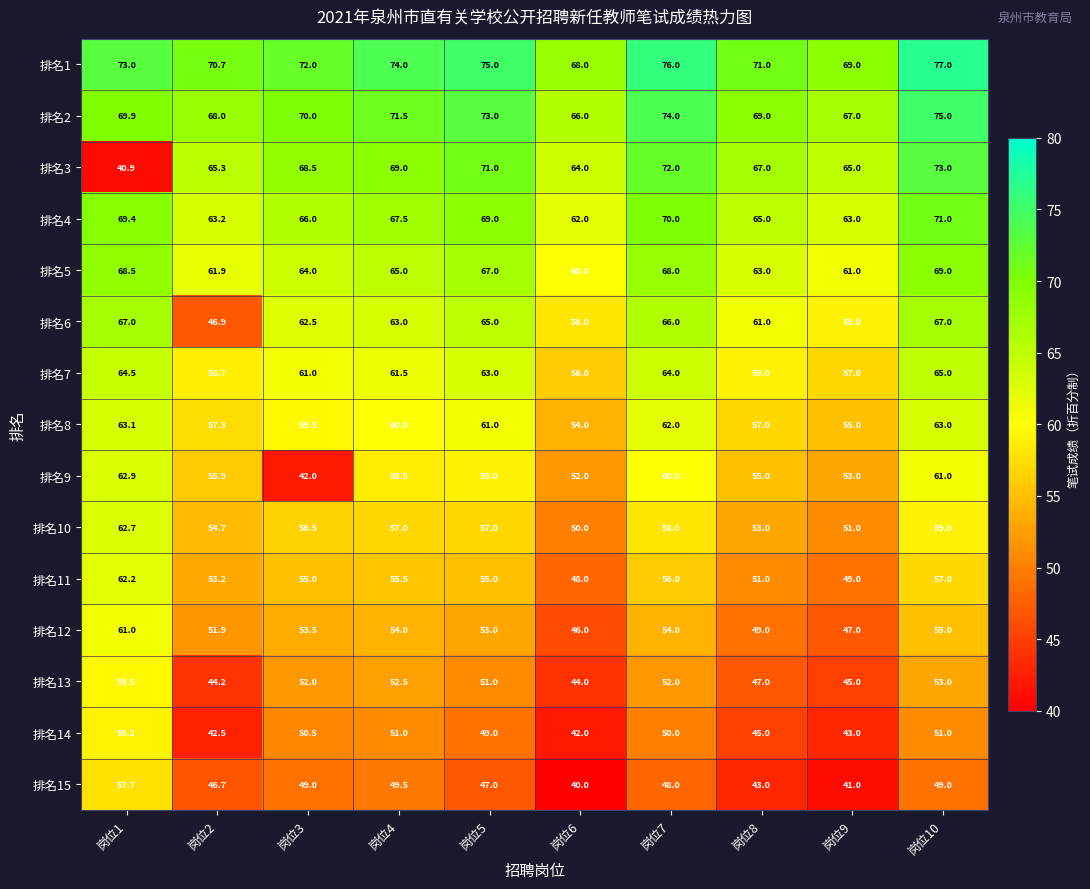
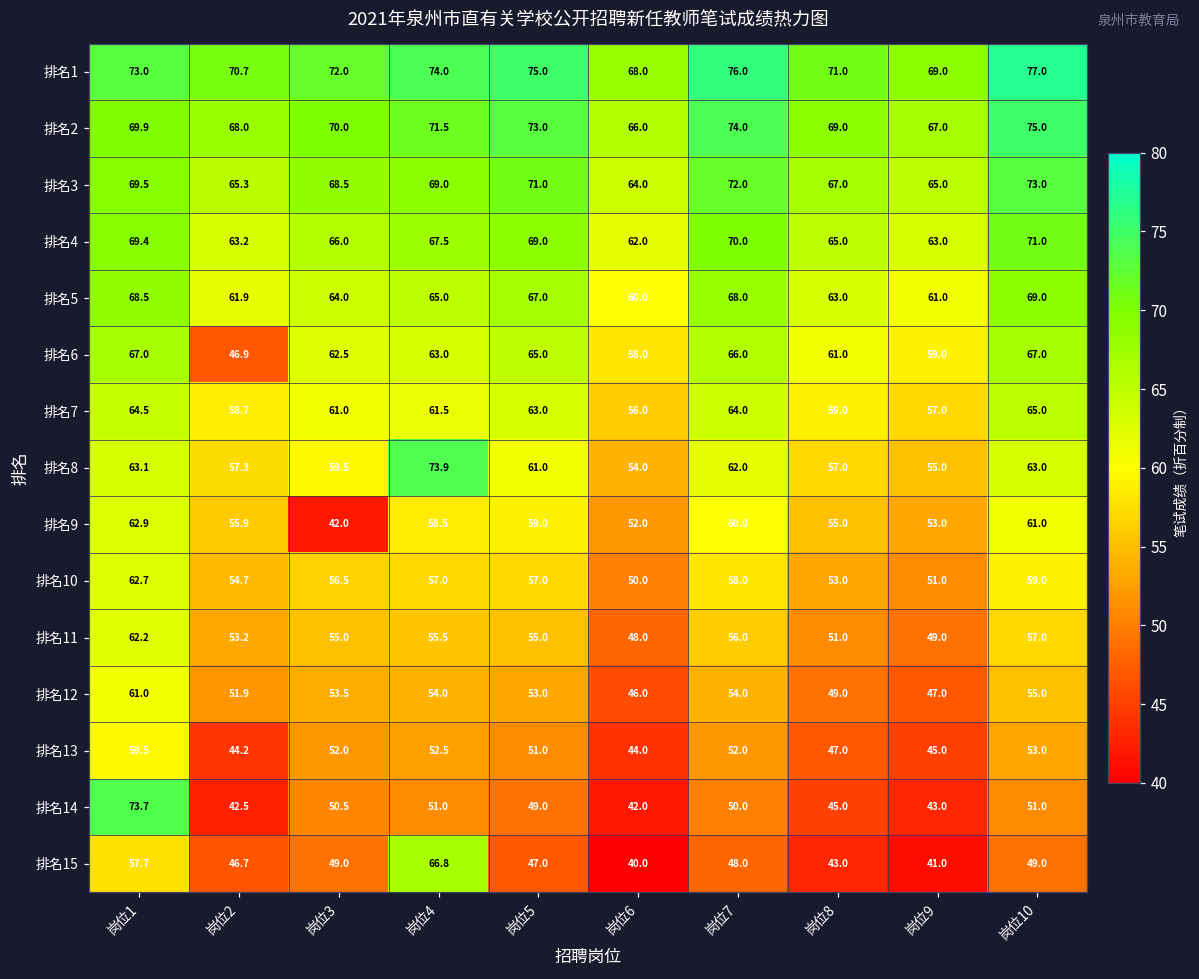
排名3, 岗位1: 40.9 -> 69.5
排名8, 岗位4: 60.0 -> 73.9
排名14, 岗位1: 59.2 -> 73.7
排名15, 岗位4: 49.5 -> 66.8
